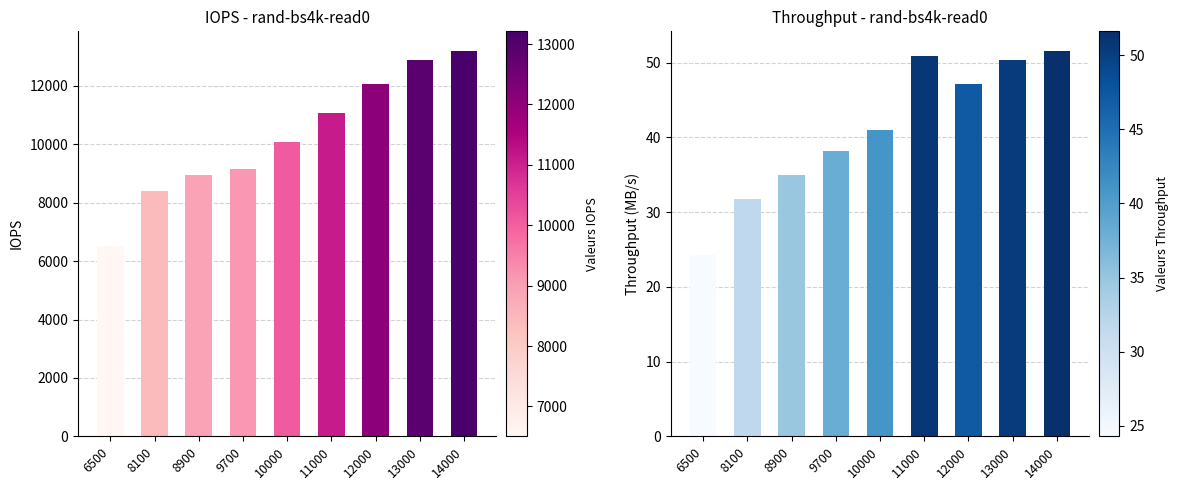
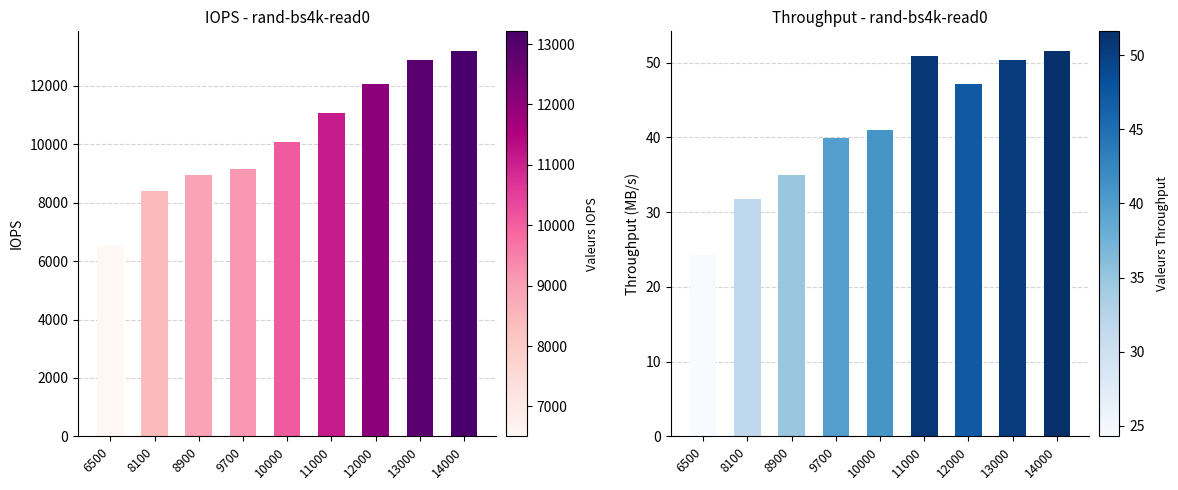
Throughput - rand-bs4k-read0, 9700: 38 -> 40
